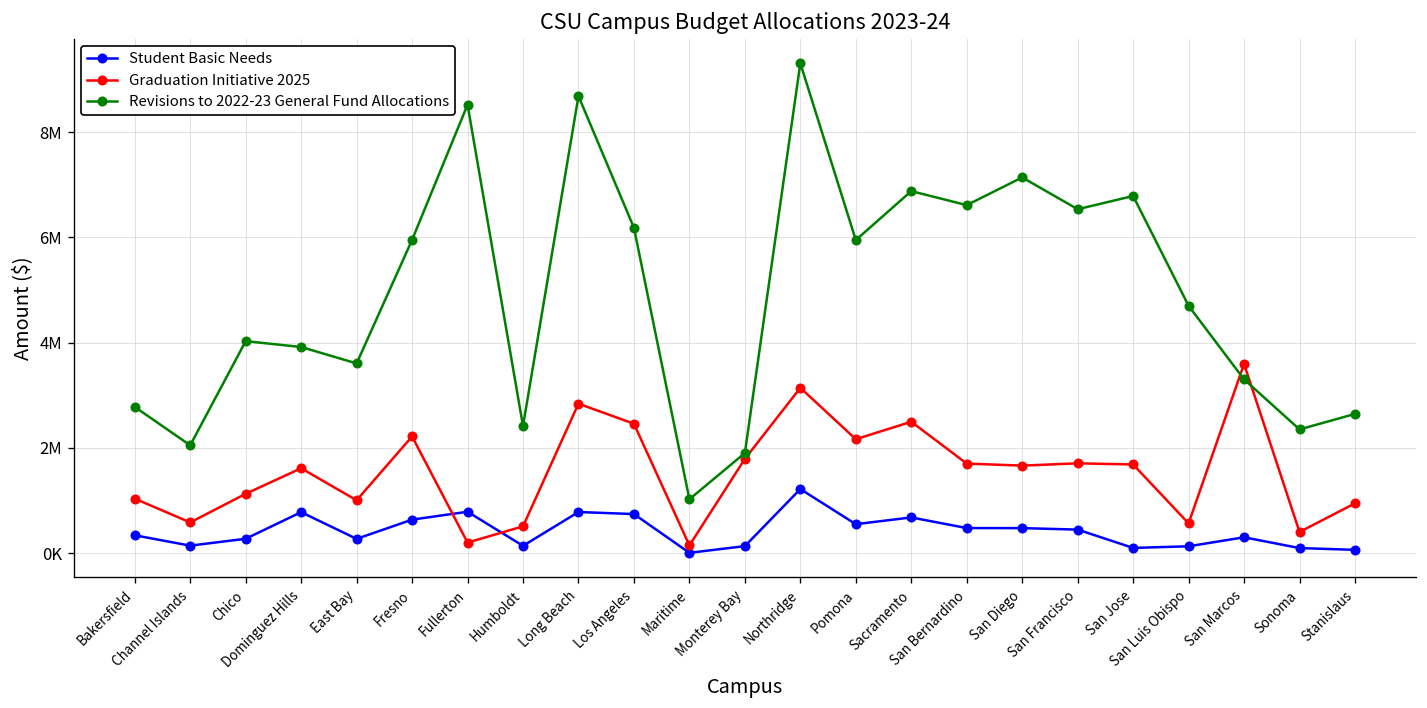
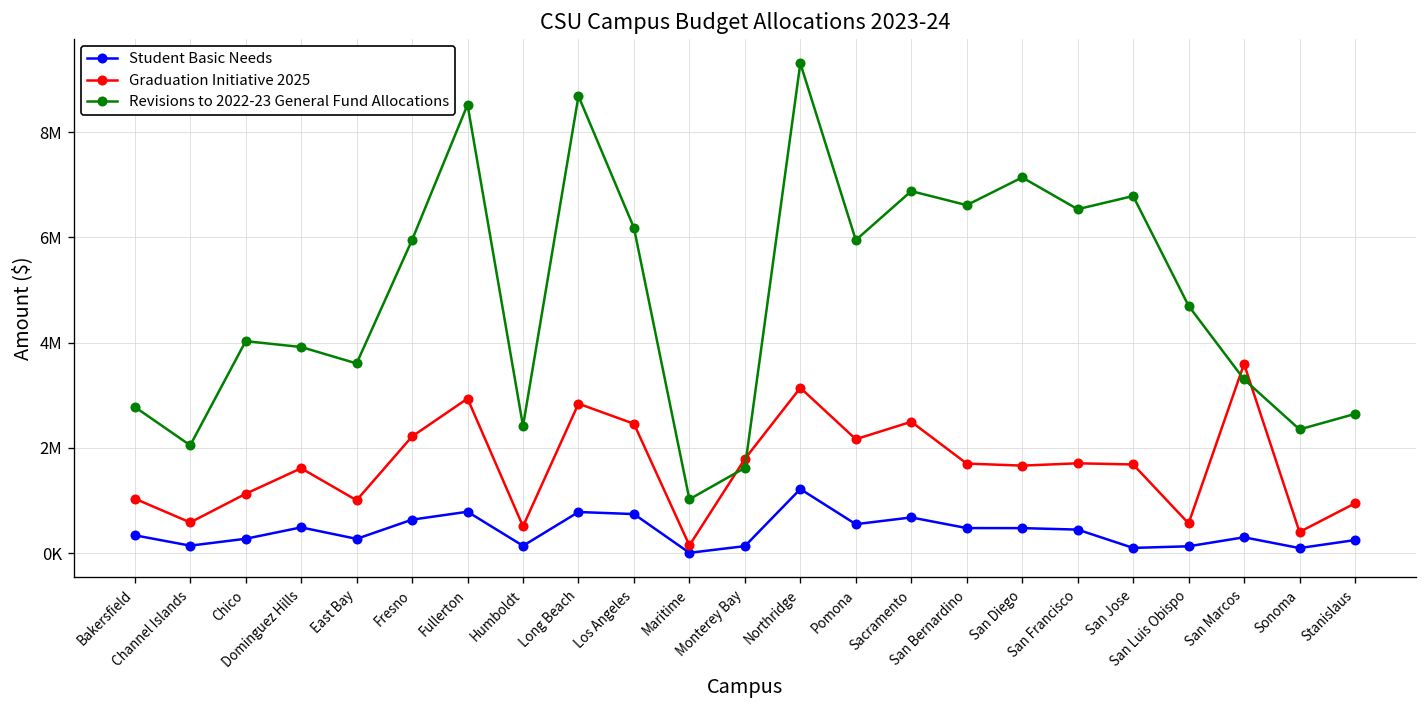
Student Basic Needs, Dominguez Hills: 800000 -> 500000
Graduation Initiative 2025, Fullerton: 200000 -> 2900000
Revisions to 2022-23 General Fund Allocations, Monterey Bay: 1900000 -> 1600000
Student Basic Needs, Stanislaus: 100000 -> 300000
